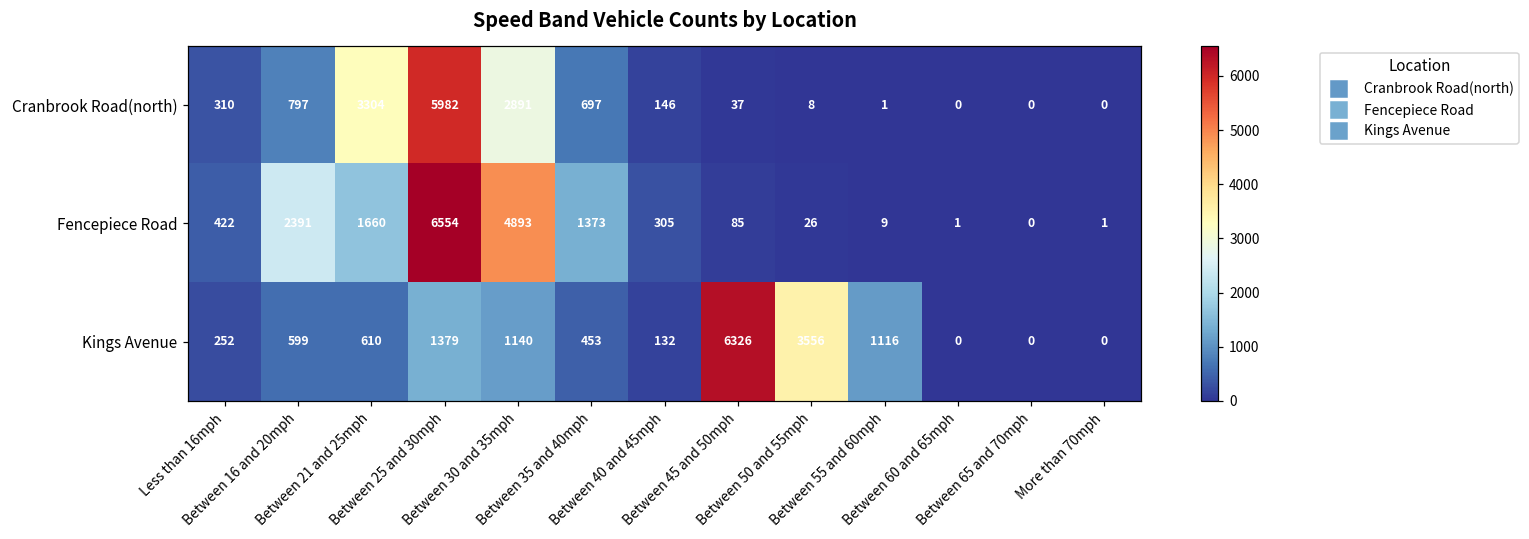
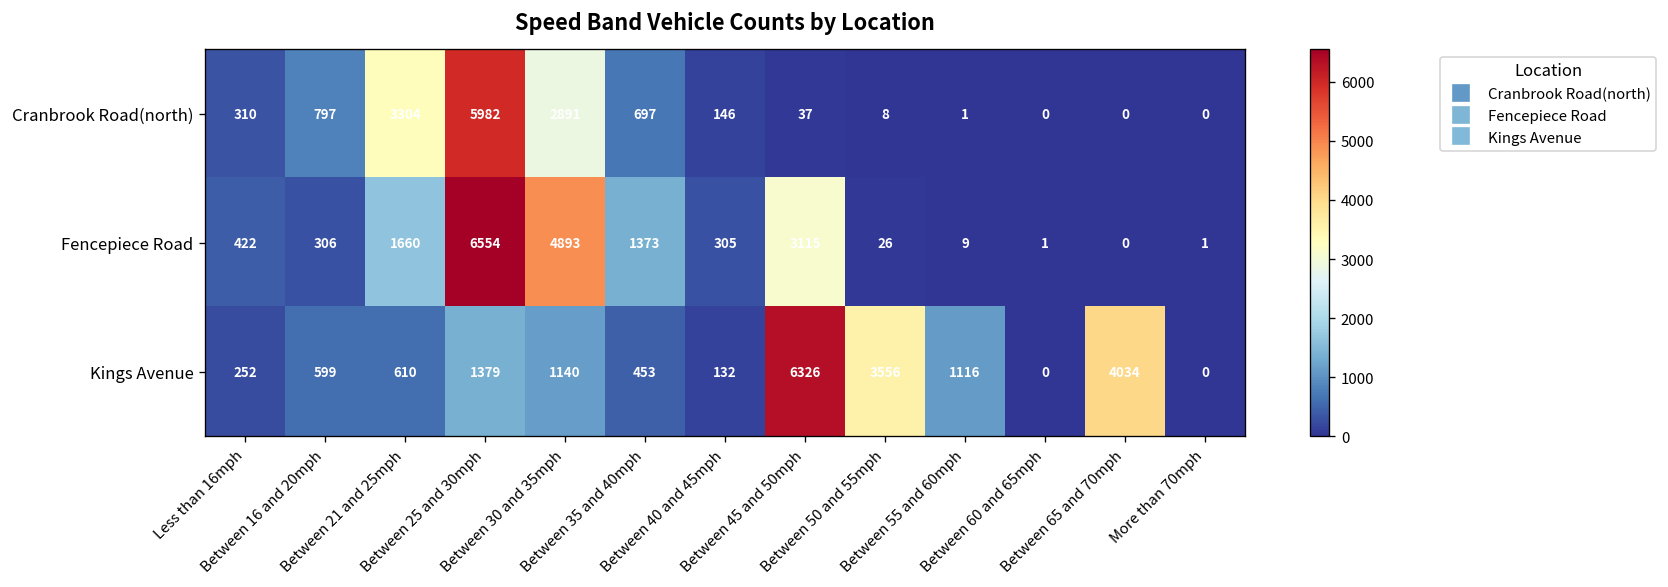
Fencepiece Road, Between 16 and 20mph: 2391 -> 306
Fencepiece Road, Between 45 and 50mph: 85 -> 3115
Kings Avenue, Between 65 and 70mph: 0 -> 4034
